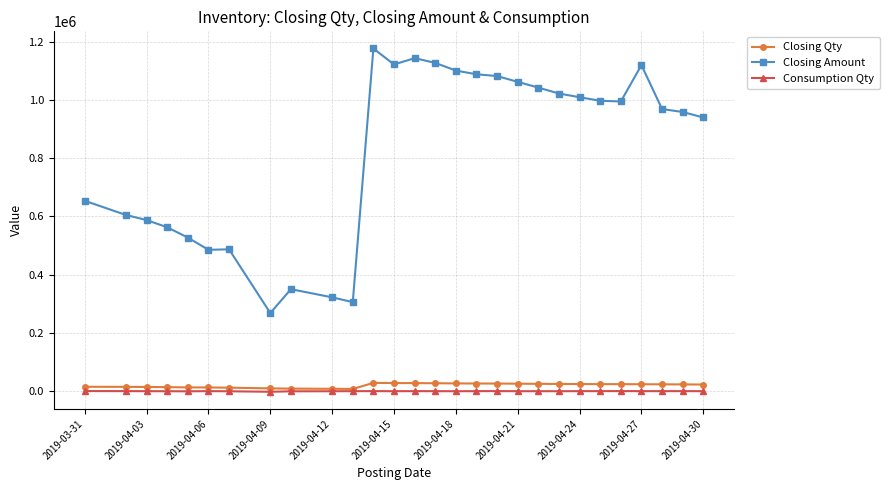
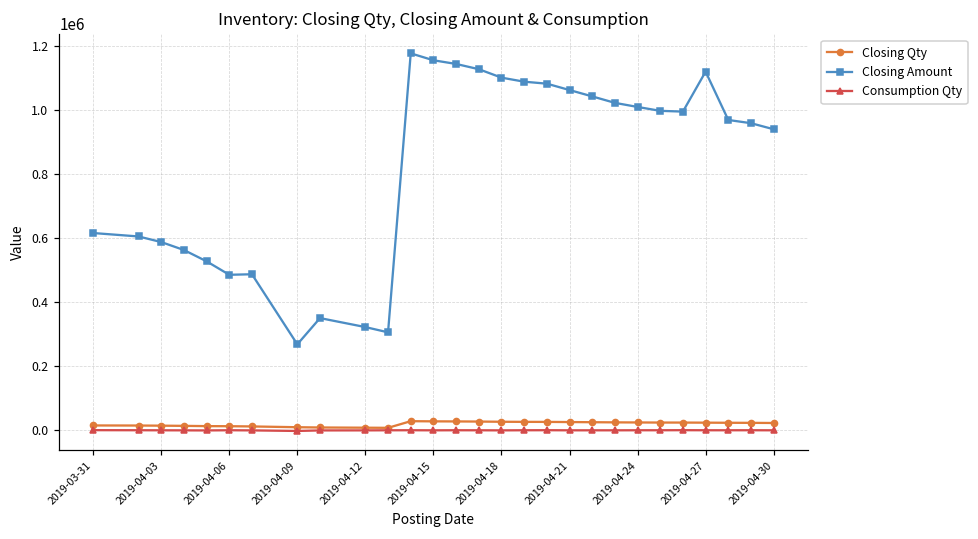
Closing Amount, 2019-03-31: 650000 -> 620000
Closing Amount, 2019-04-15: 1120000 -> 1160000
